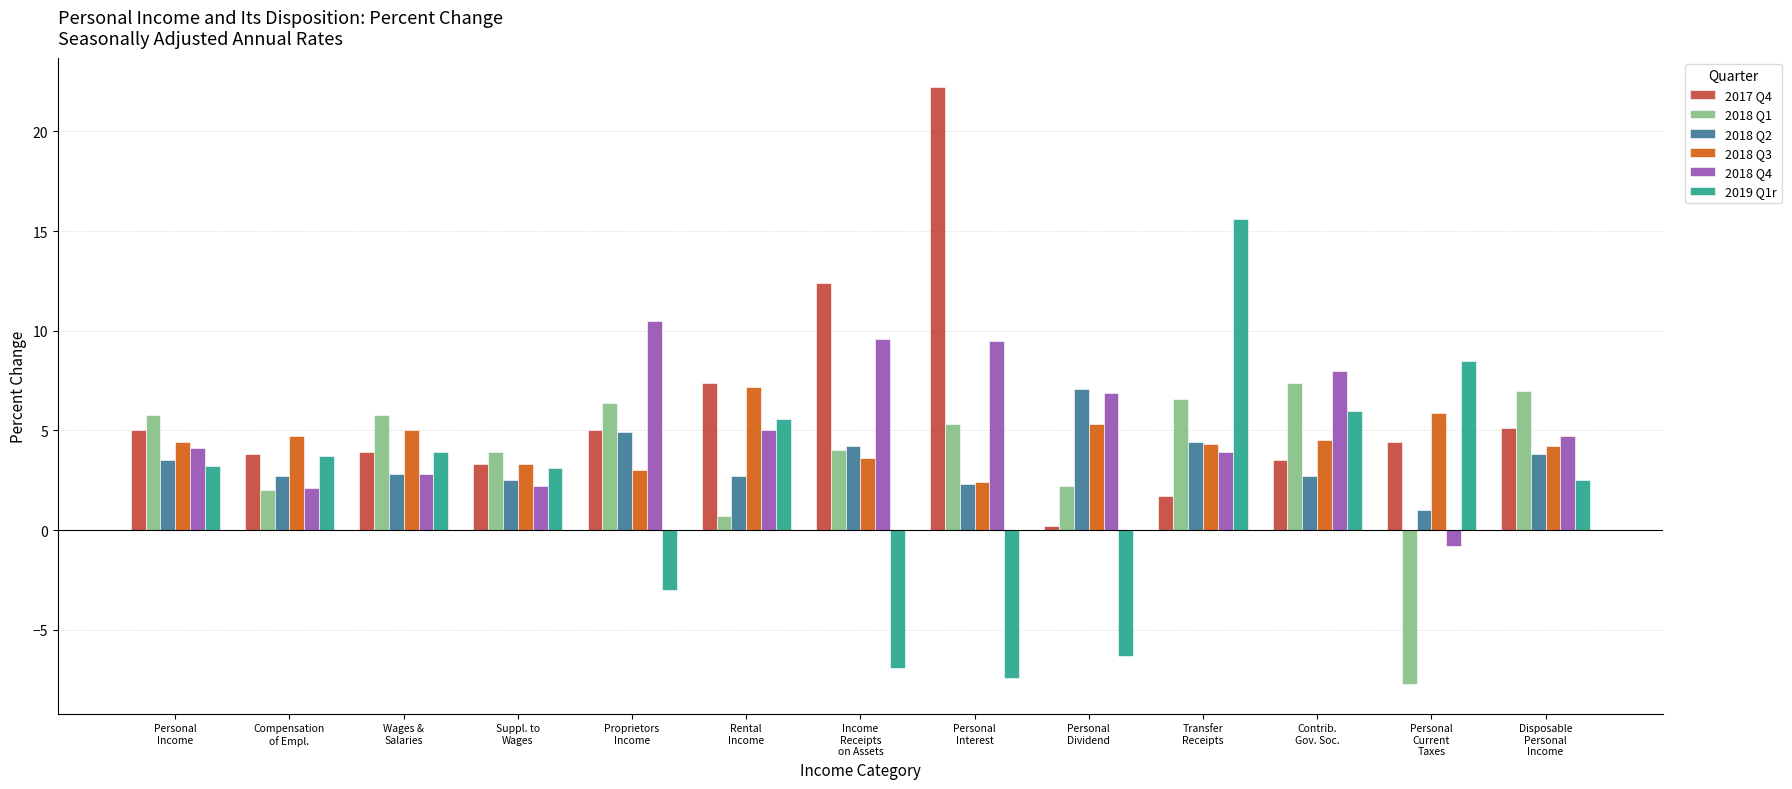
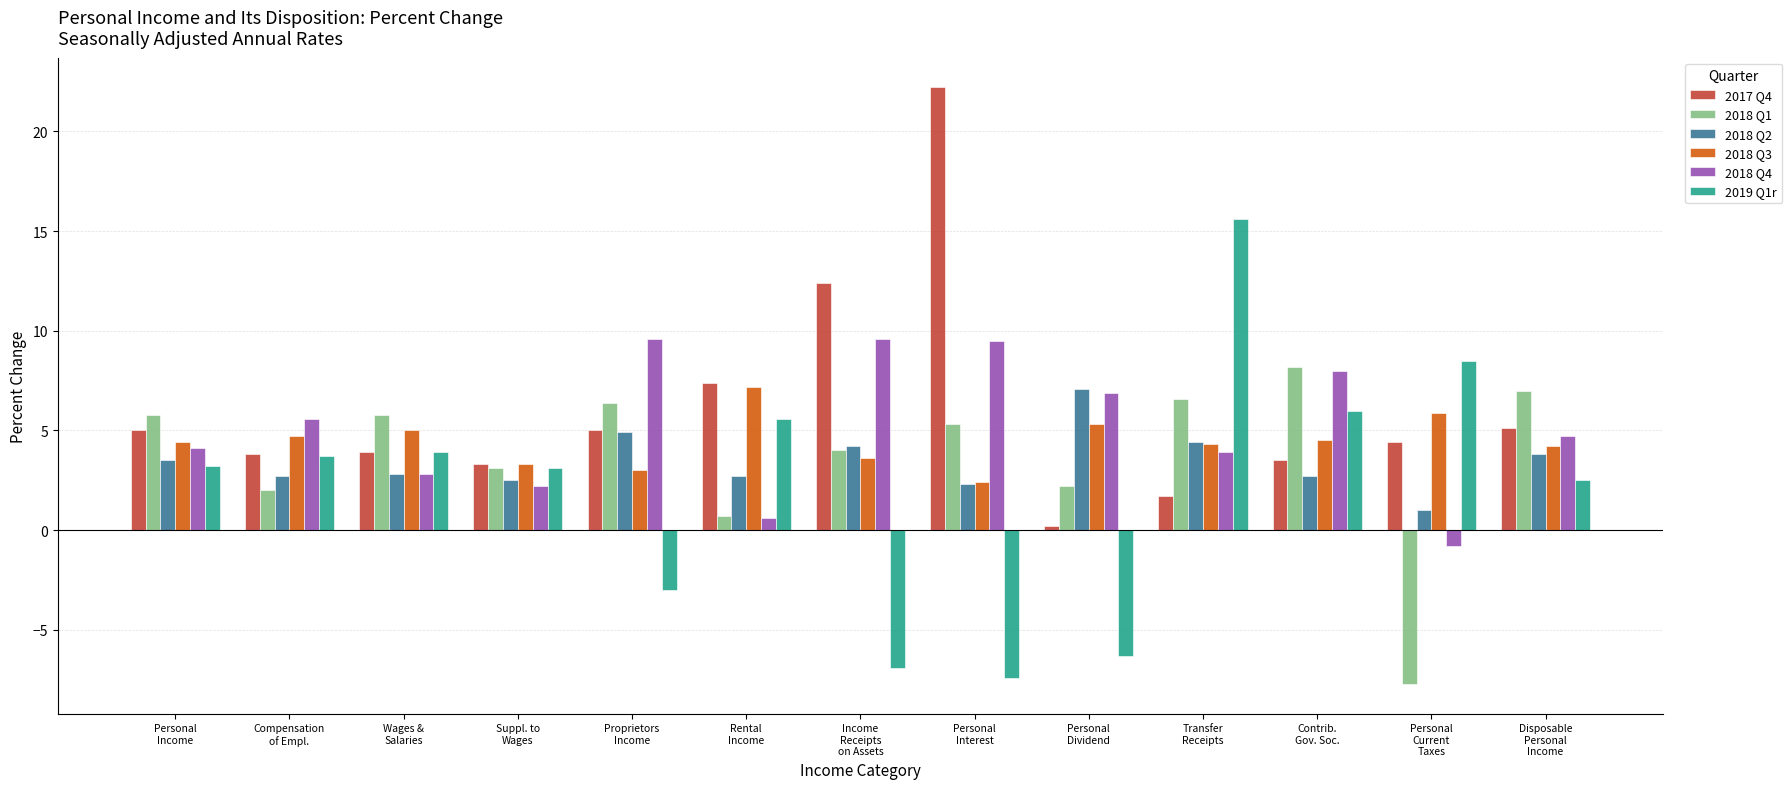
2018 Q4, Compensation of Empl.: 2.1 -> 5.6
2018 Q1, Suppl. to Wages: 3.9 -> 3.1
2018 Q4, Proprietors Income: 10.5 -> 9.6
2018 Q4, Rental Income: 5.0 -> 0.6
2018 Q1, Contrib. Gov. Soc.: 7.4 -> 8.2
